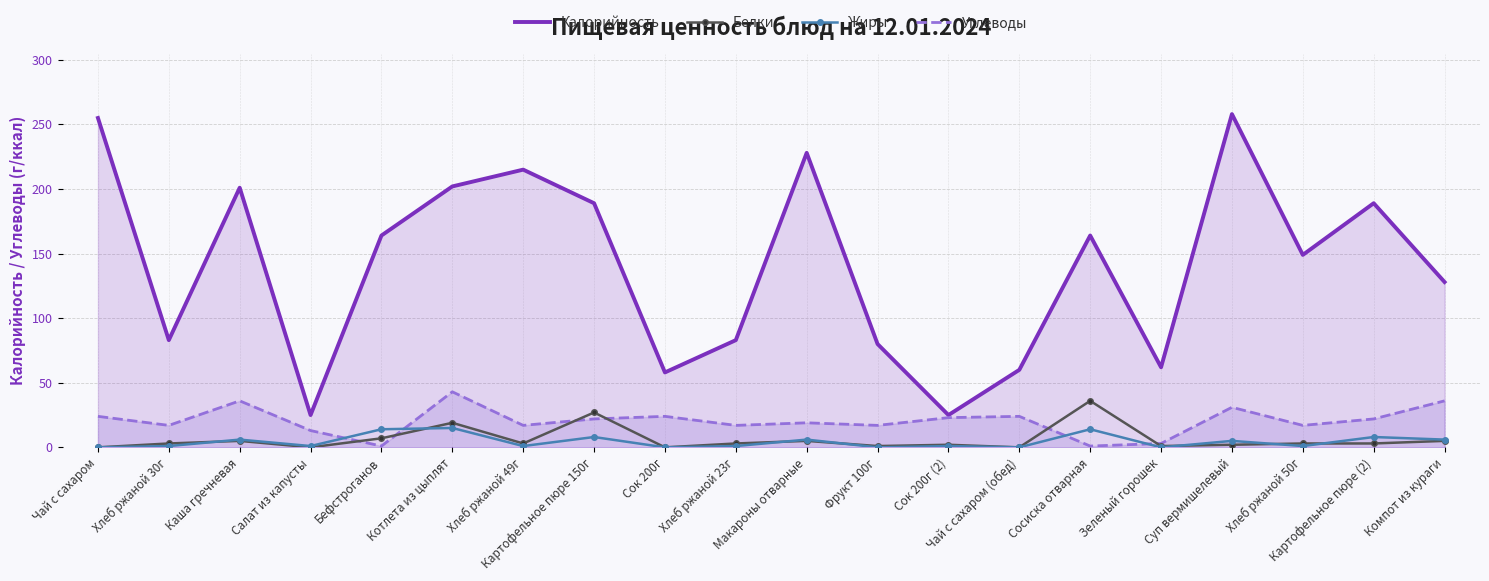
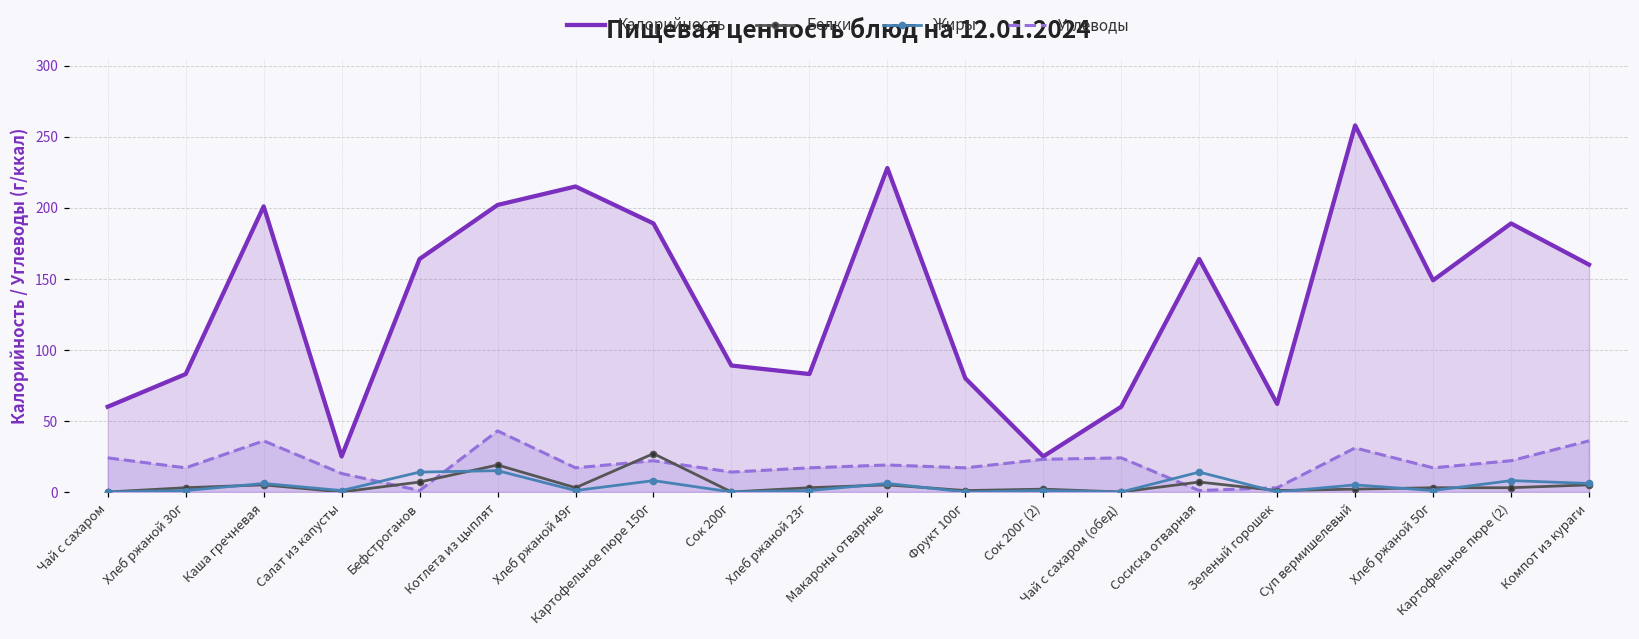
Калорийность, Чай с сахаром: 255 -> 60
Калорийность, Сок 200г: 58 -> 89
Углеводы, Сок 200г: 24 -> 14
Белки, Сосиска отварная: 36 -> 7
Калорийность, Компот из кураги: 128 -> 160
